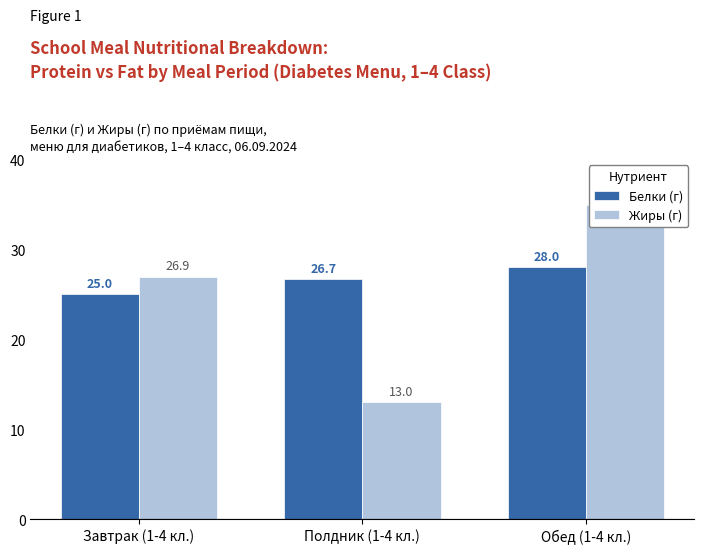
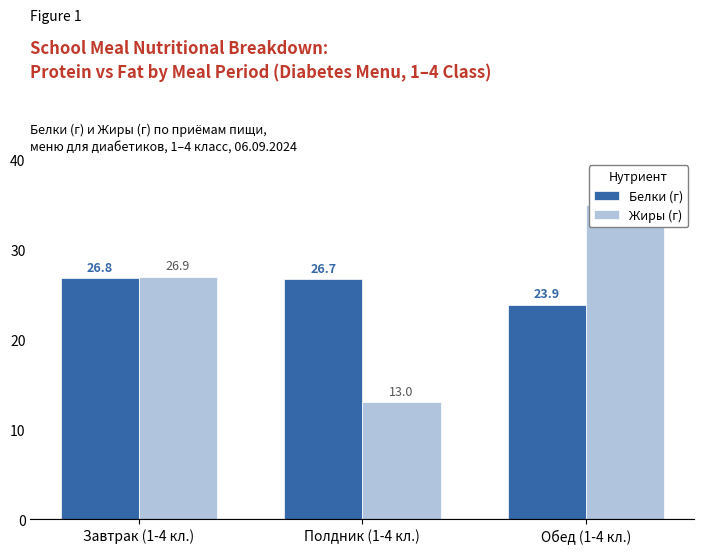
Белки (г), Завтрак (1-4 кл.): 25.0 -> 26.8
Белки (г), Обед (1-4 кл.): 28.0 -> 23.9
